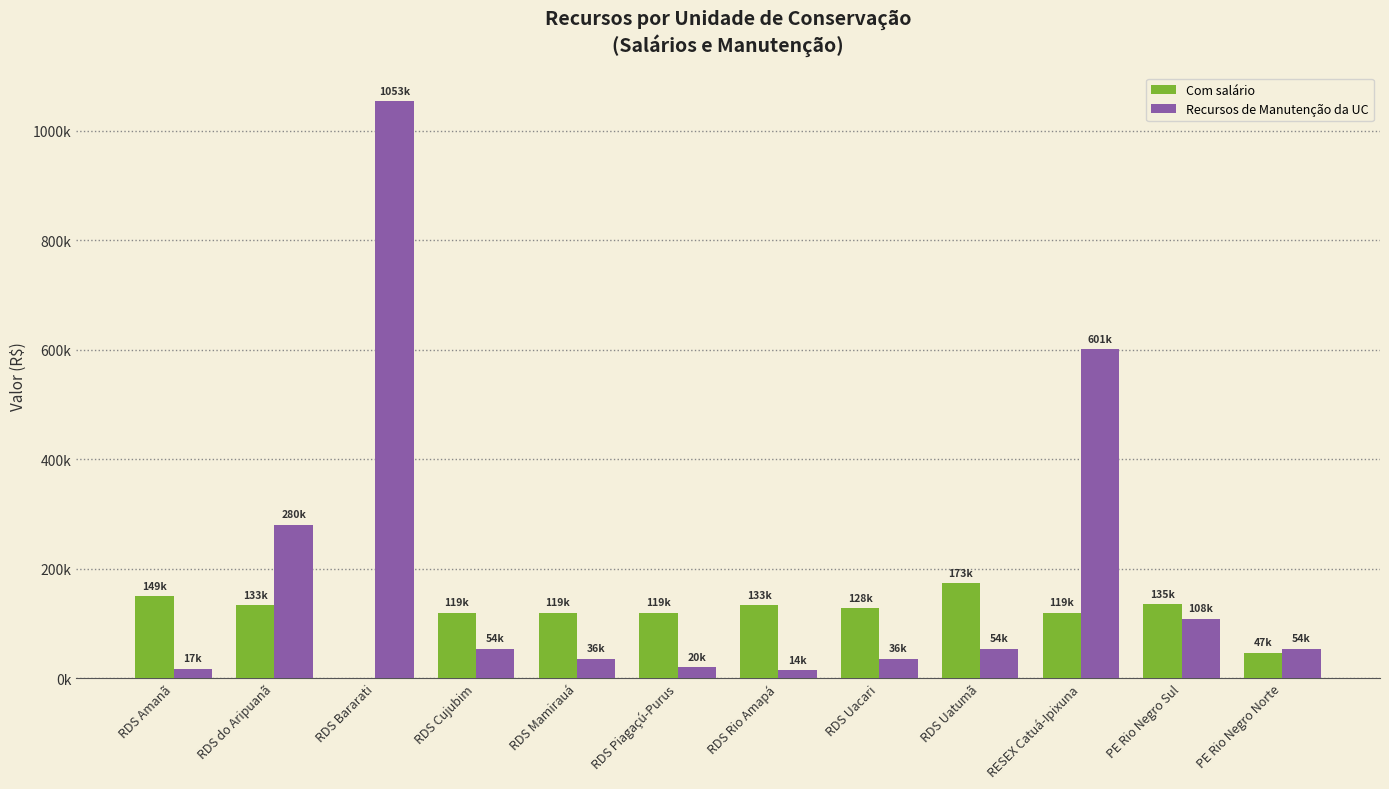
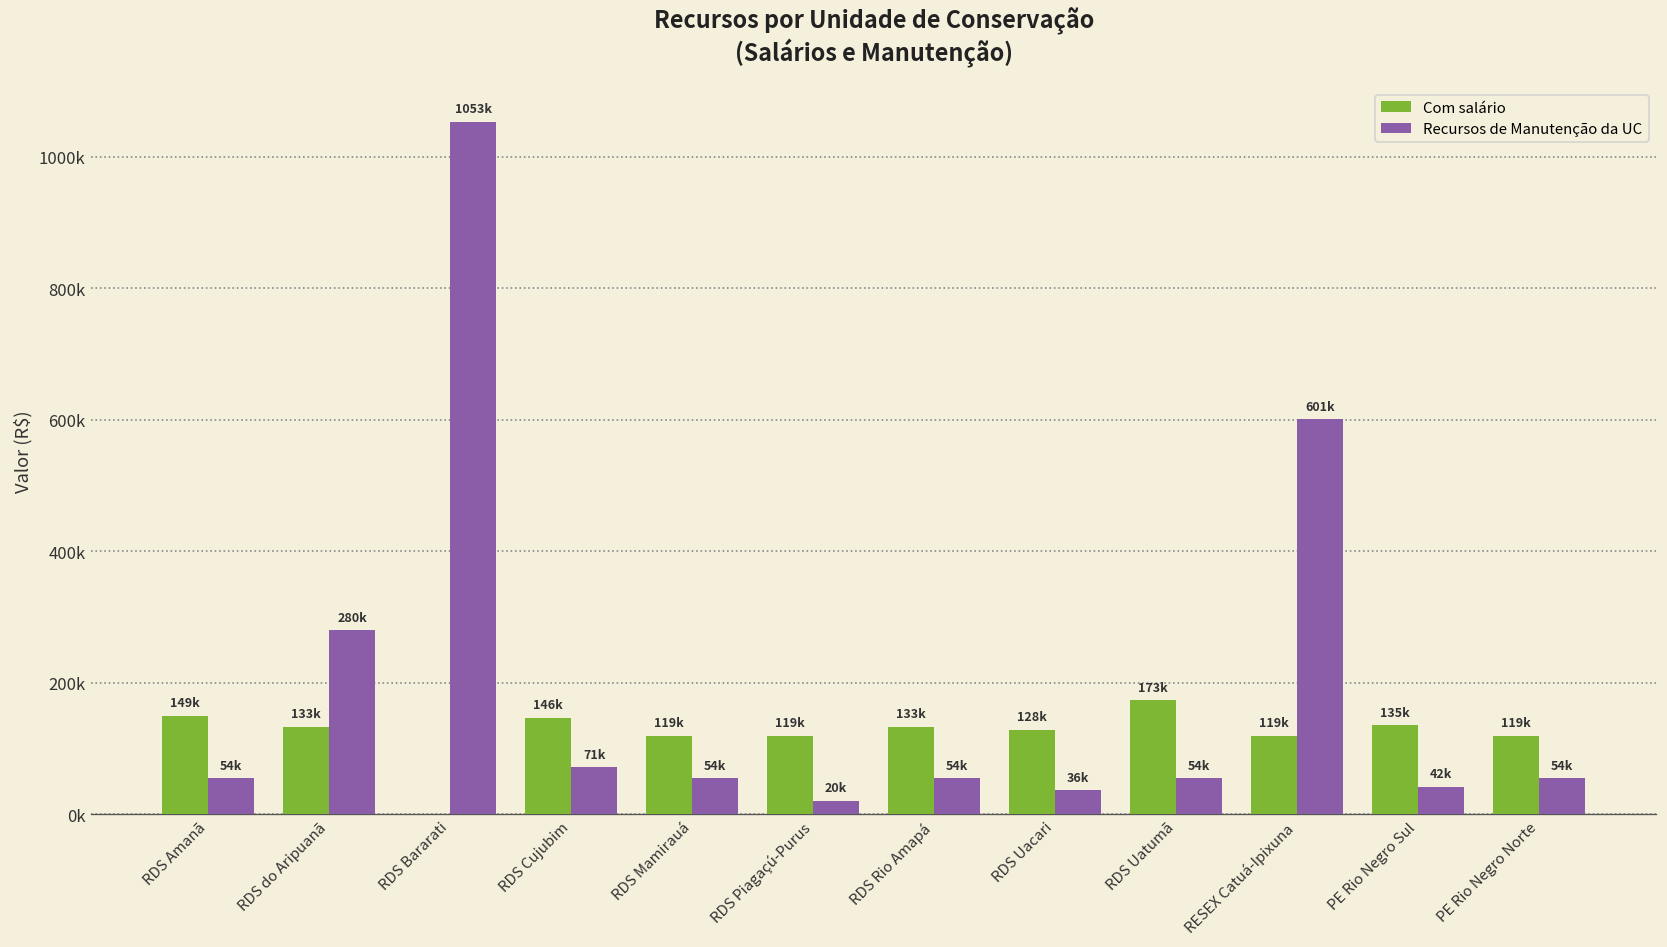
Recursos de Manutenção da UC, RDS Amanã: 17k -> 54k
Com salário, RDS Cujubim: 119k -> 146k
Recursos de Manutenção da UC, RDS Cujubim: 54k -> 71k
Recursos de Manutenção da UC, RDS Mamirauá: 36k -> 54k
Recursos de Manutenção da UC, RDS Rio Amapá: 14k -> 54k
Recursos de Manutenção da UC, PE Rio Negro Sul: 108k -> 42k
Com salário, PE Rio Negro Norte: 47k -> 119k
